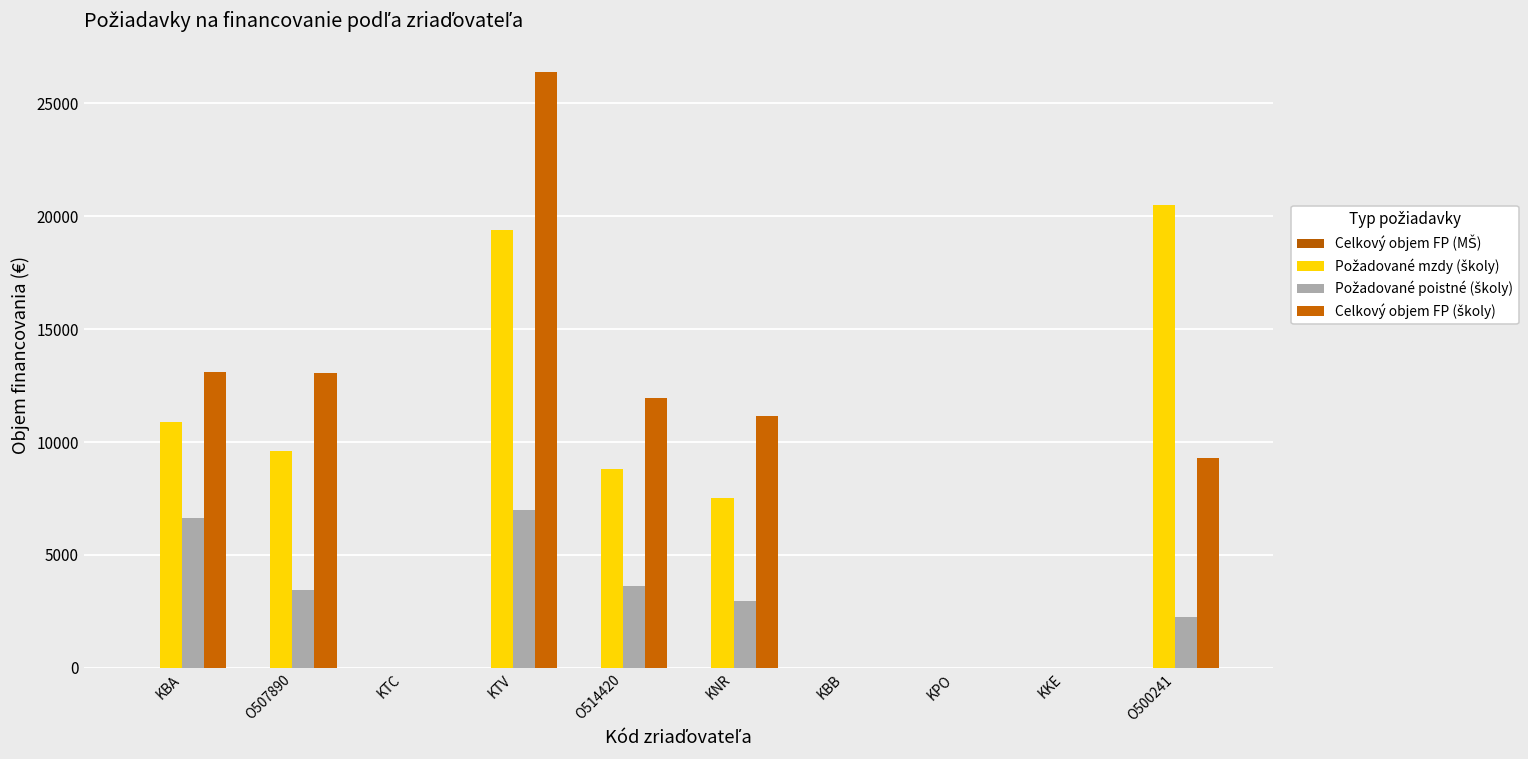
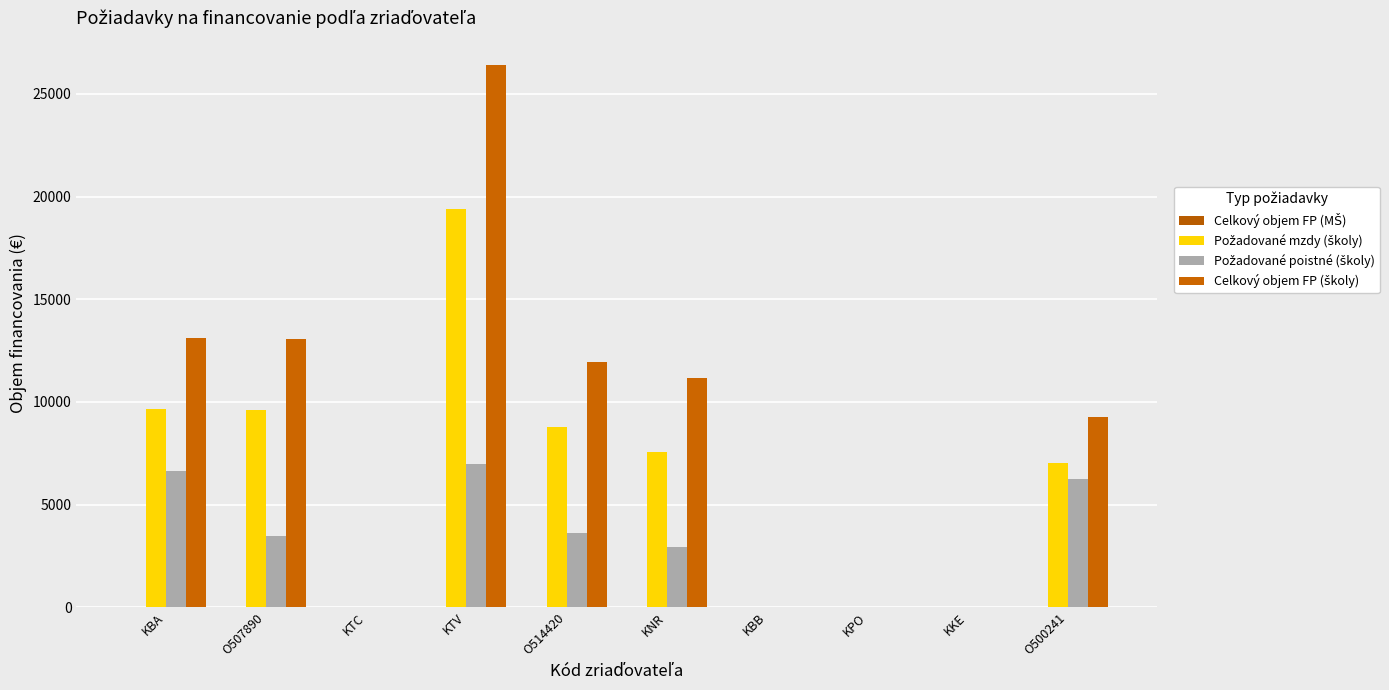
Požadované mzdy (školy), KBA: 10900 -> 9600
Požadované mzdy (školy), O500241: 20500 -> 7000
Požadované poistné (školy), O500241: 2300 -> 6200
